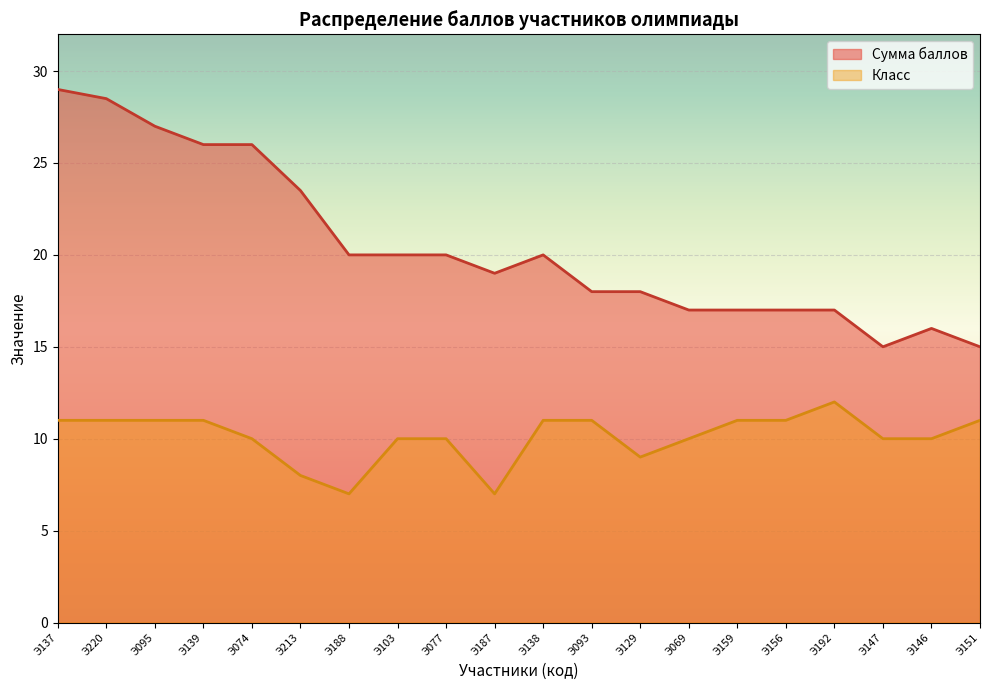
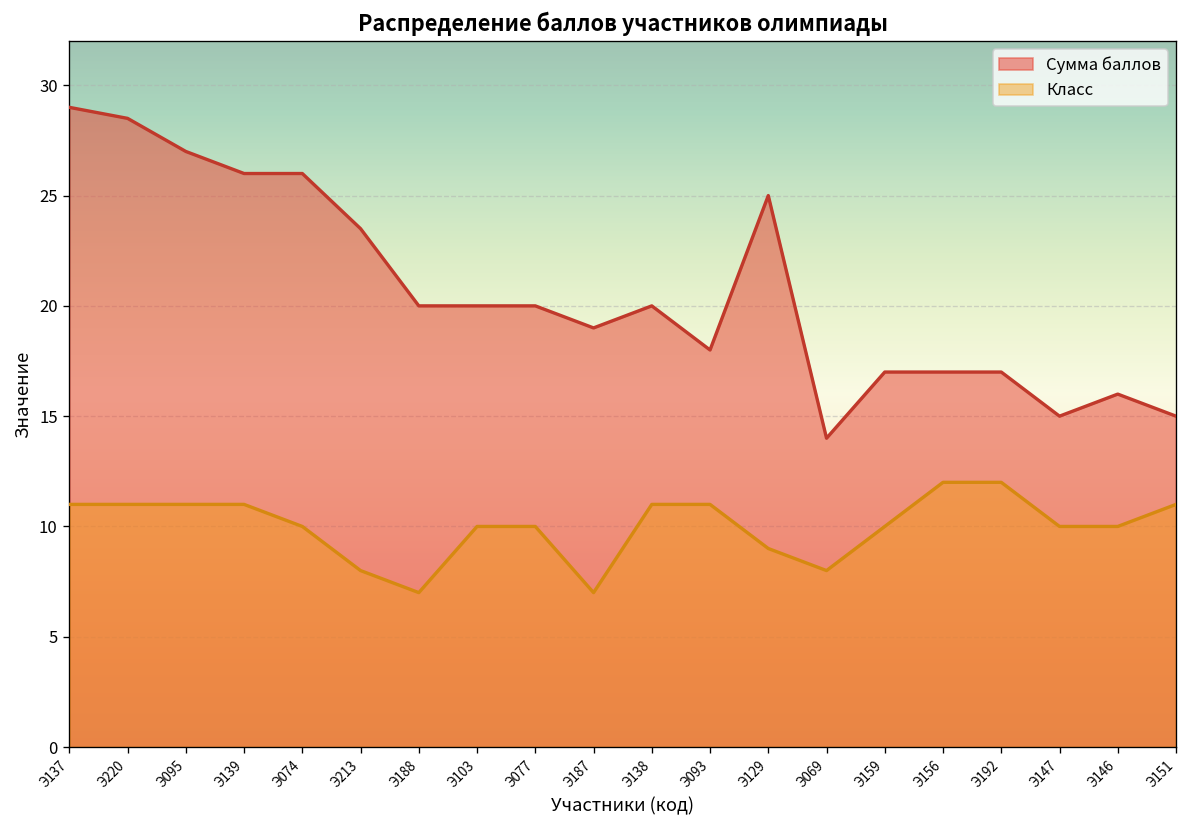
Сумма баллов, Э129: 18 -> 25
Сумма баллов, Э069: 17 -> 14
Класс, Э069: 10 -> 8
Класс, Э159: 11 -> 10
Класс, Э156: 11 -> 12
